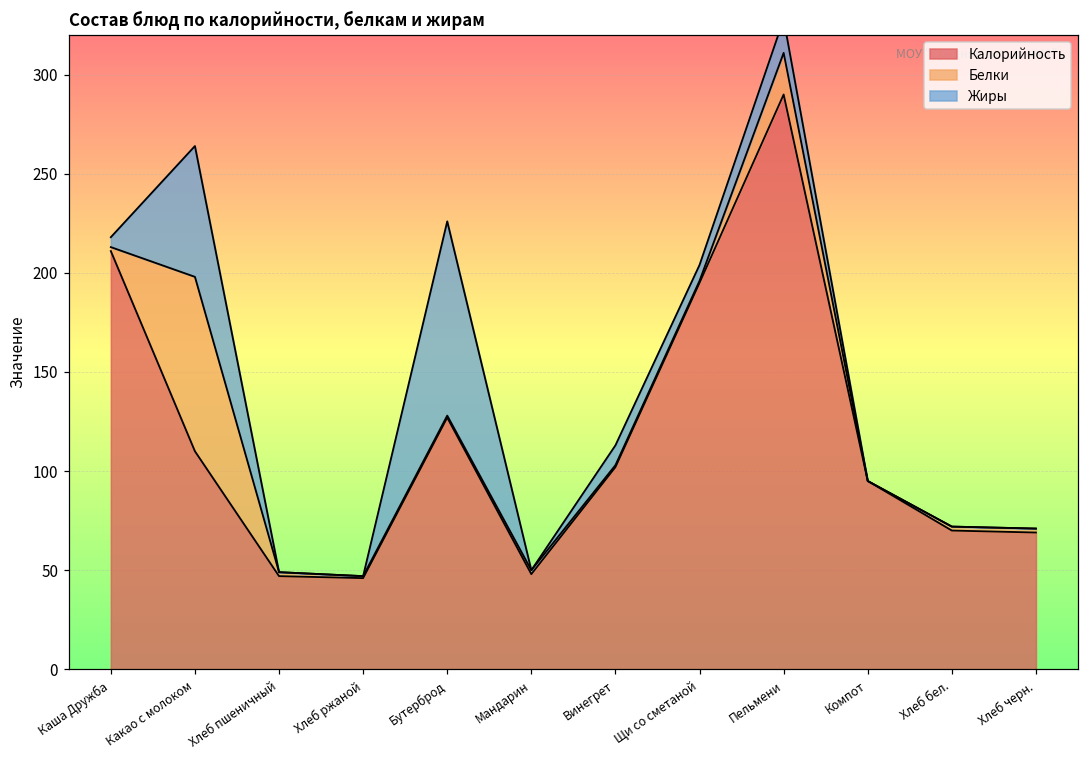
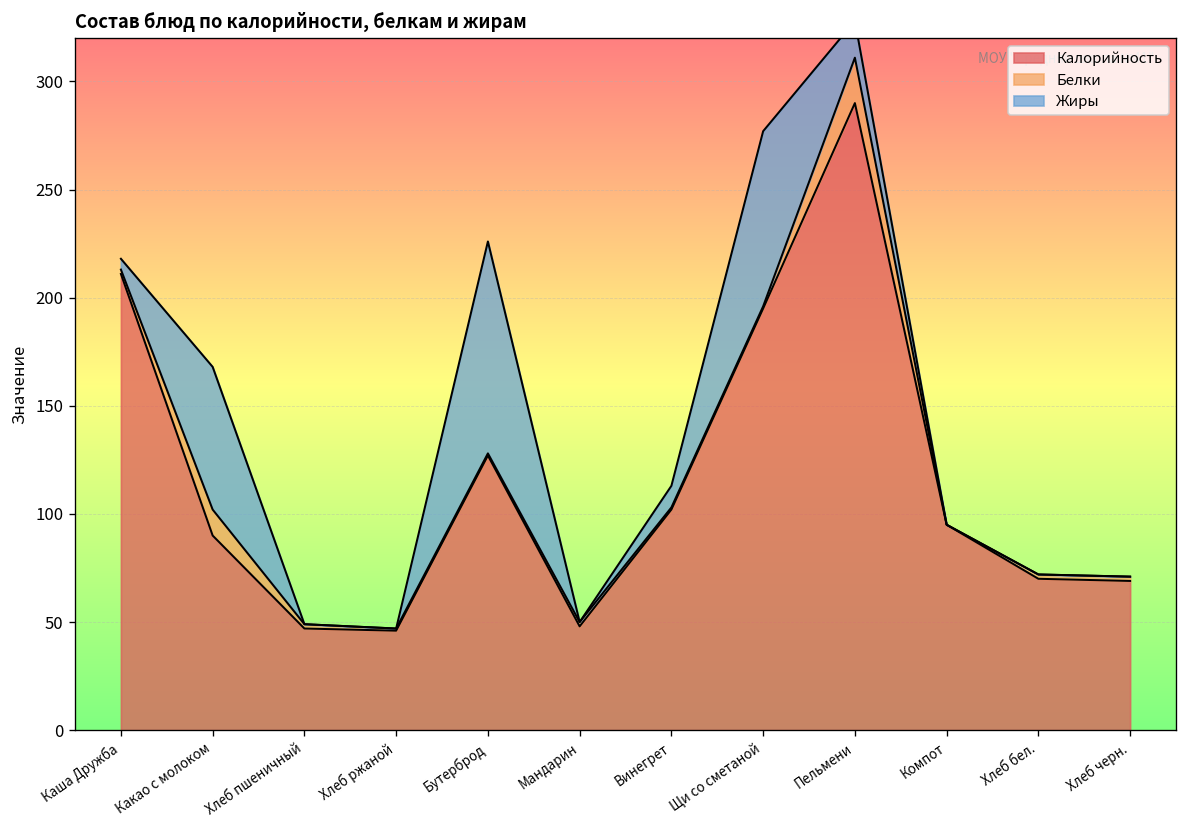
Калорийность, Какао с молоком: 110 -> 90
Белки, Какао с молоком: 88 -> 12
Жиры, Щи со сметаной: 8 -> 81
